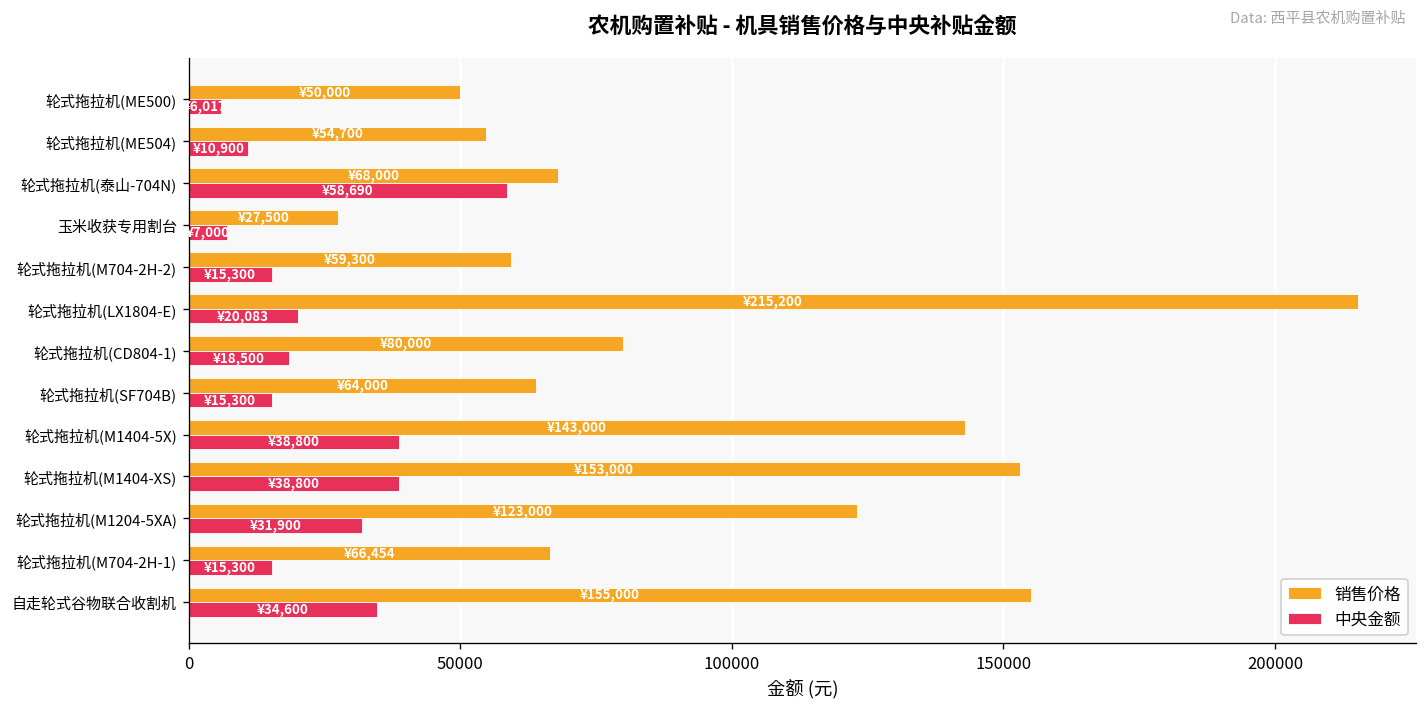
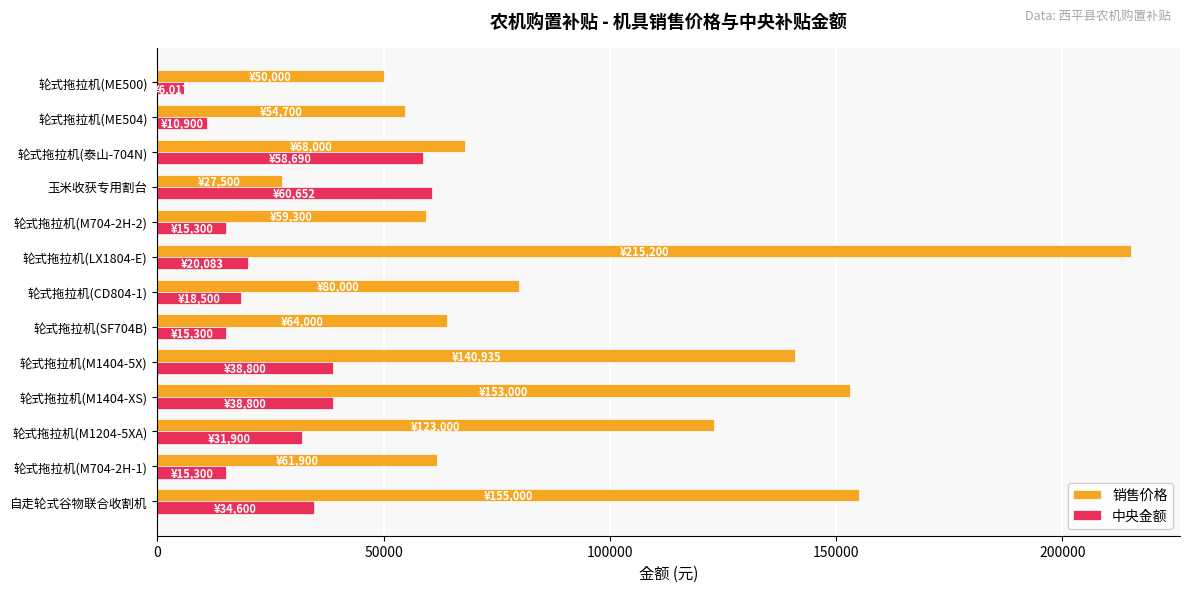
中央金额, 玉米收获专用割台: ¥7,000 -> ¥60,652
销售价格, 轮式拖拉机(M1404-5X): ¥143,000 -> ¥140,935
销售价格, 轮式拖拉机(M704-2H-1): ¥66,454 -> ¥61,900
